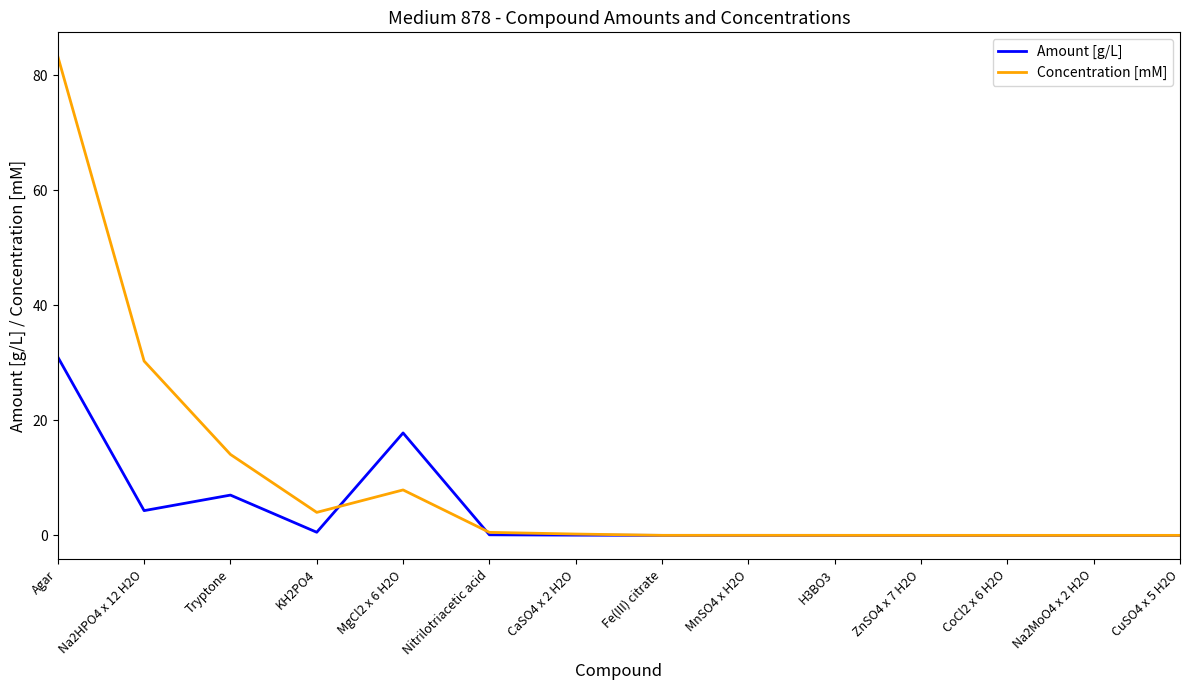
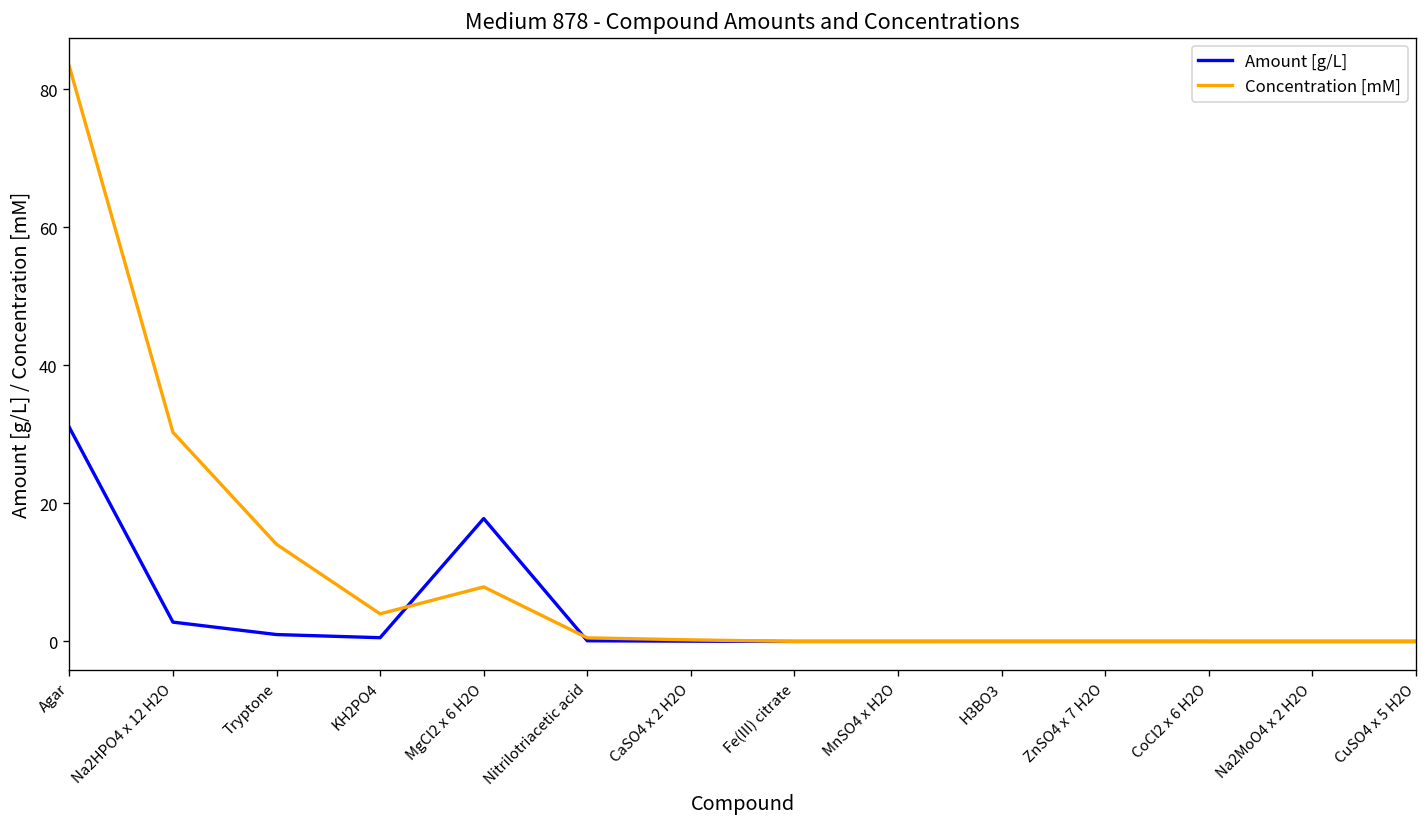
Amount [g/L], Na2HPO4 x 12 H2O: 4 -> 3
Amount [g/L], Tryptone: 7 -> 1
